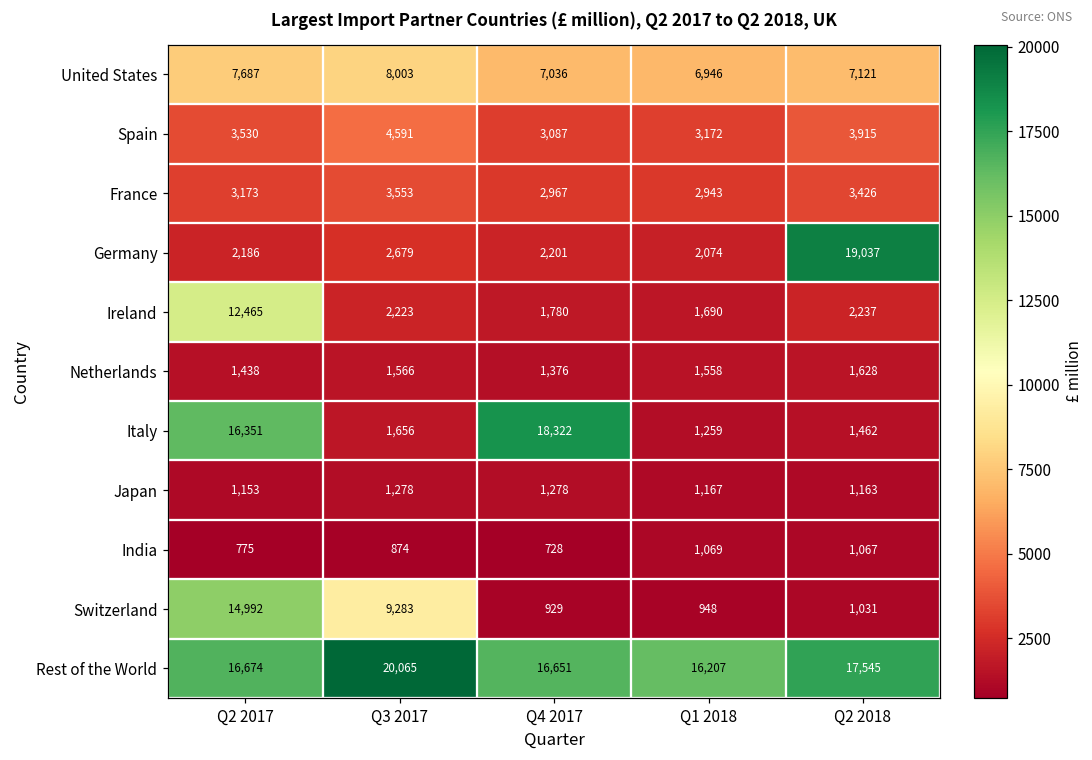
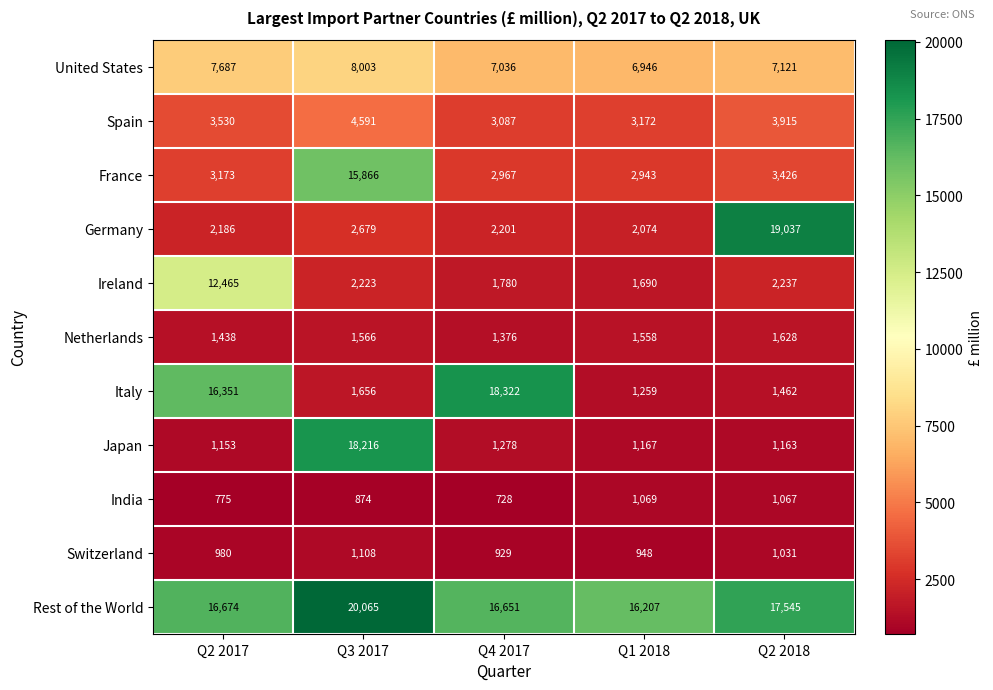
France, Q3 2017: 3,553 -> 15,866
Japan, Q3 2017: 1,278 -> 18,216
Switzerland, Q2 2017: 14,992 -> 980
Switzerland, Q3 2017: 9,283 -> 1,108
